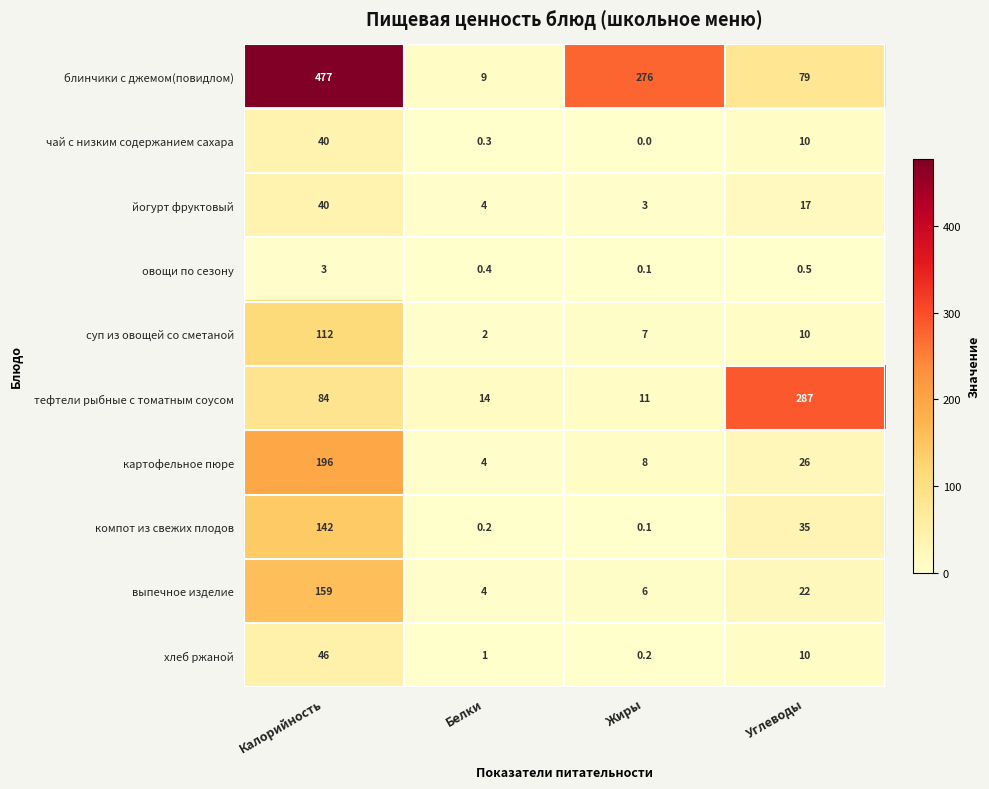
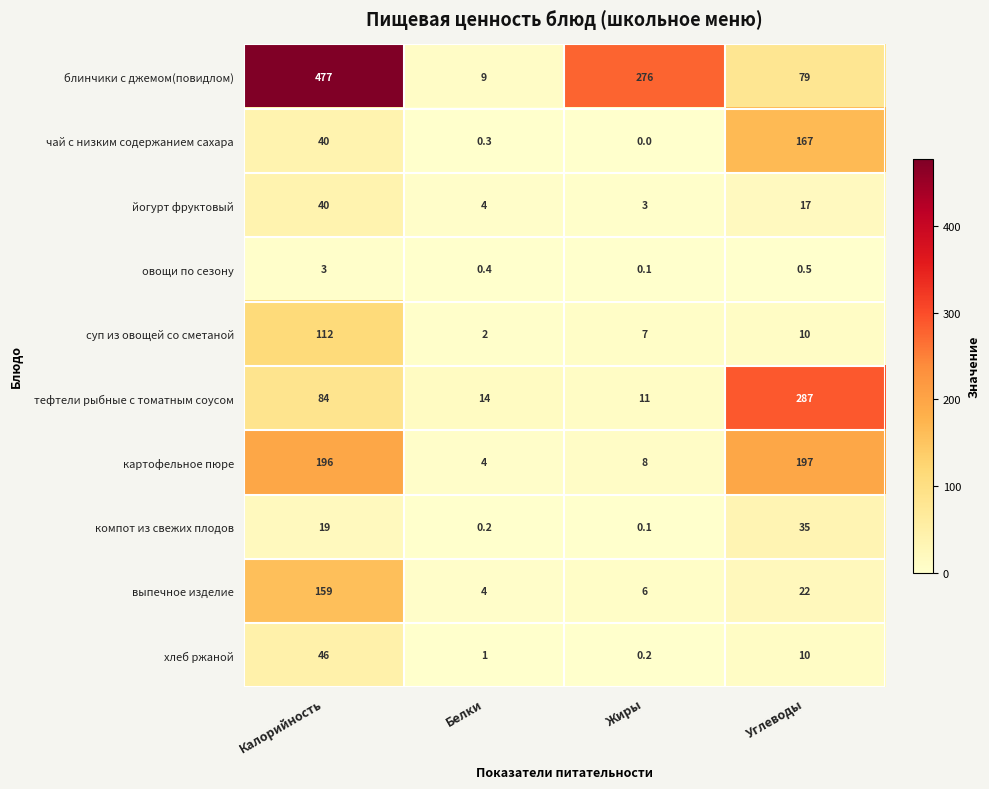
чай с низким содержанием сахара, Углеводы: 10 -> 167
картофельное пюре, Углеводы: 26 -> 197
компот из свежих плодов, Калорийность: 142 -> 19
